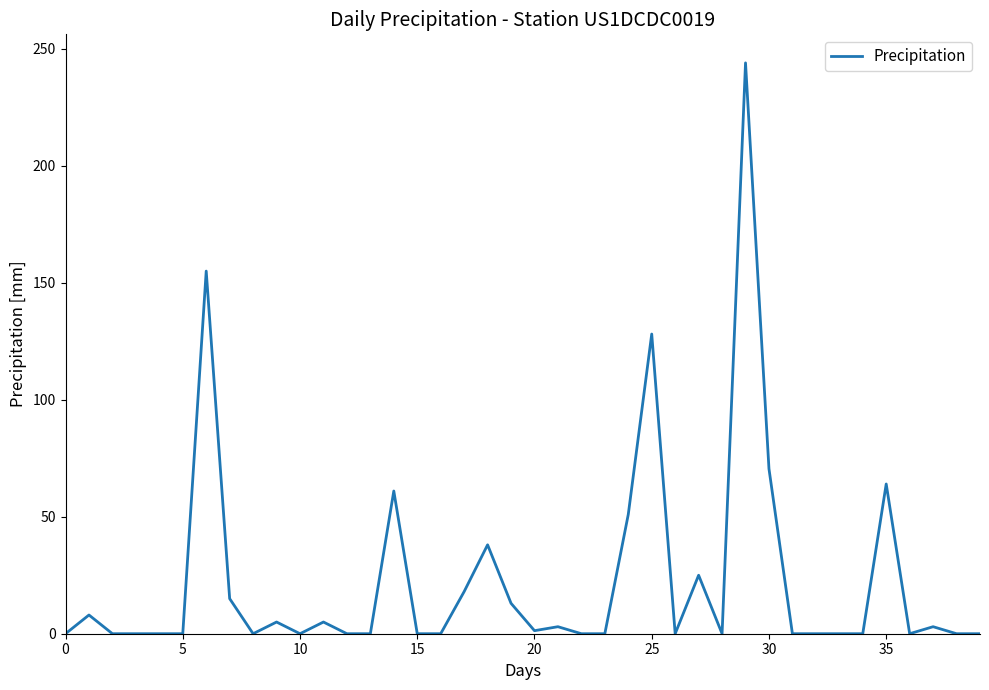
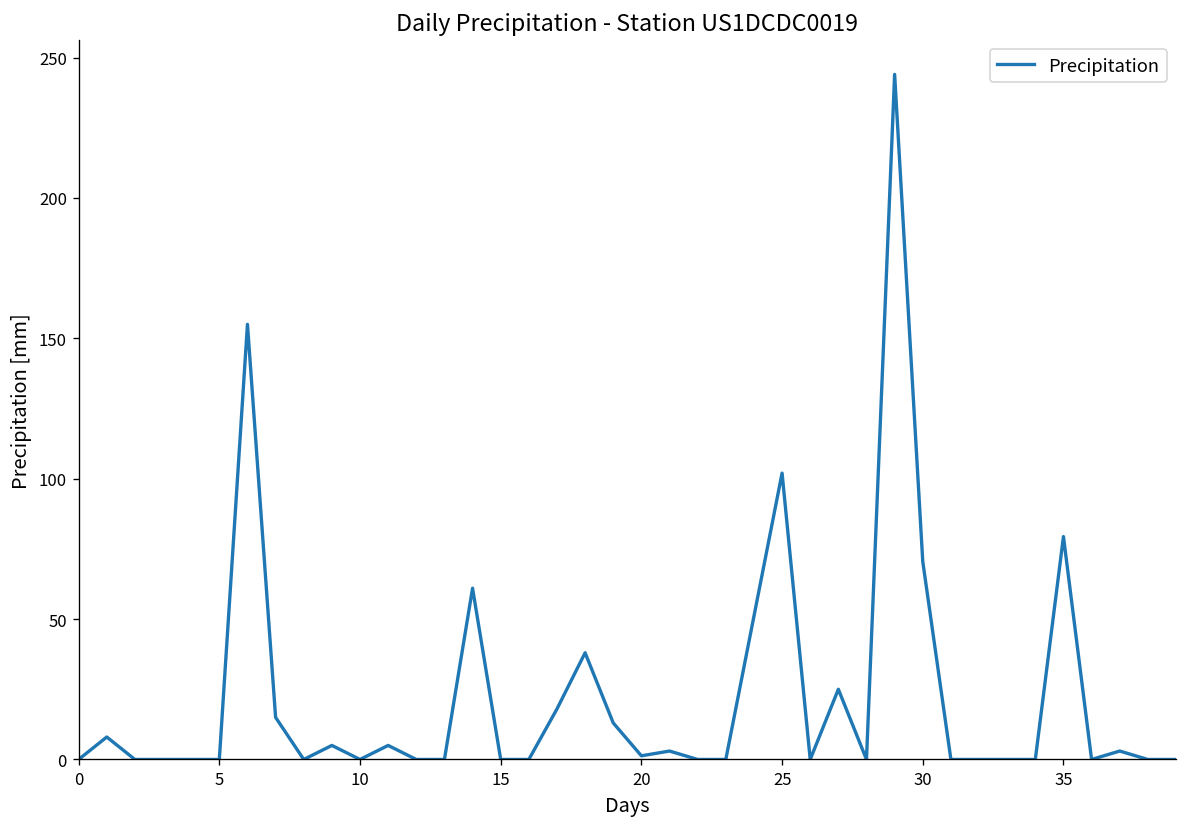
25: 128 -> 102
35: 64 -> 79
